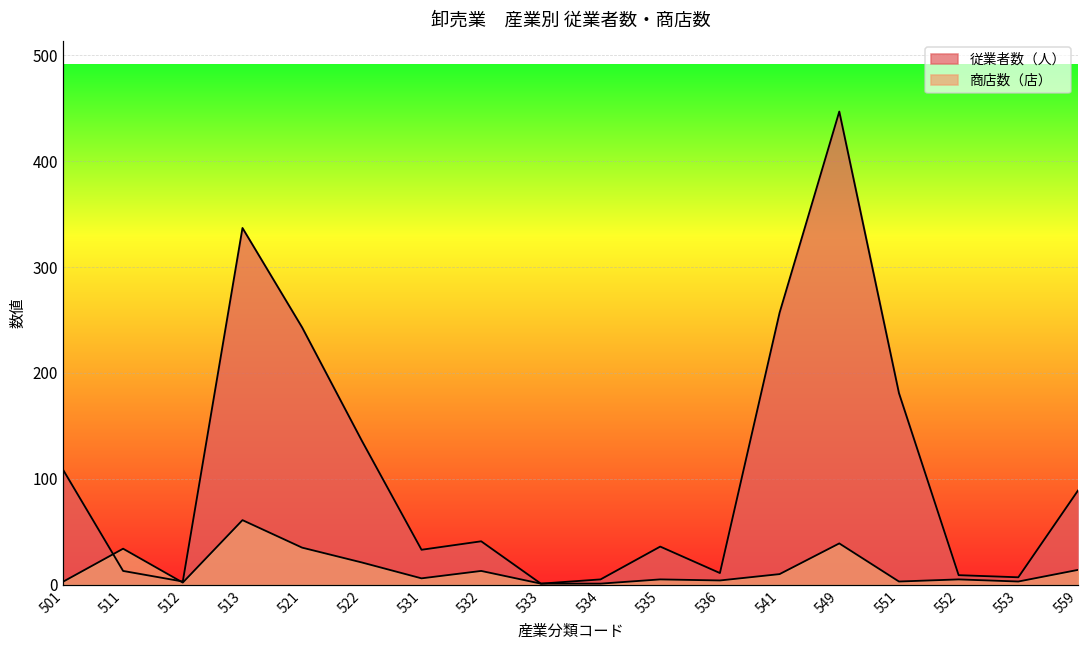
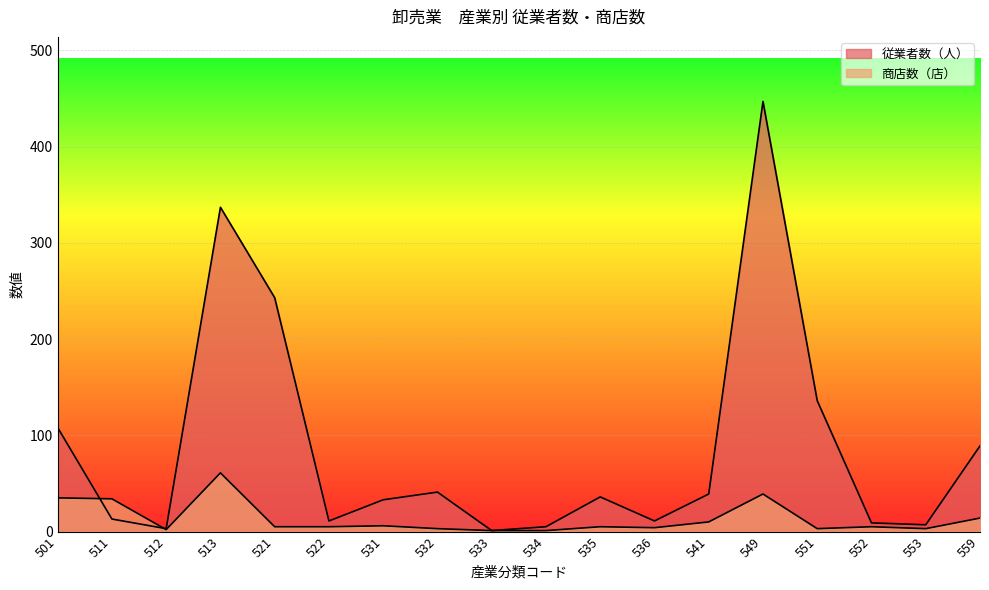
商店数（店）, 501: 0 -> 40
商店数（店）, 521: 40 -> 10
従業者数（人）, 522: 140 -> 10
商店数（店）, 522: 20 -> 10
商店数（店）, 532: 10 -> 0
従業者数（人）, 541: 260 -> 40
従業者数（人）, 551: 180 -> 140
